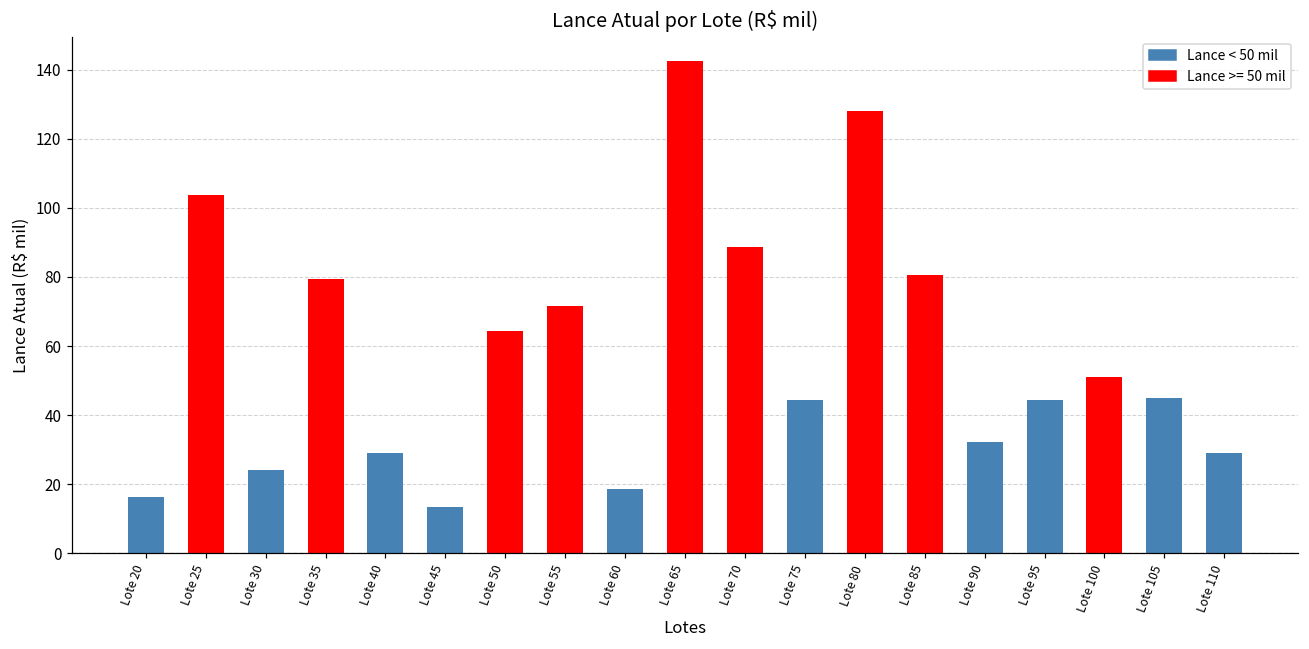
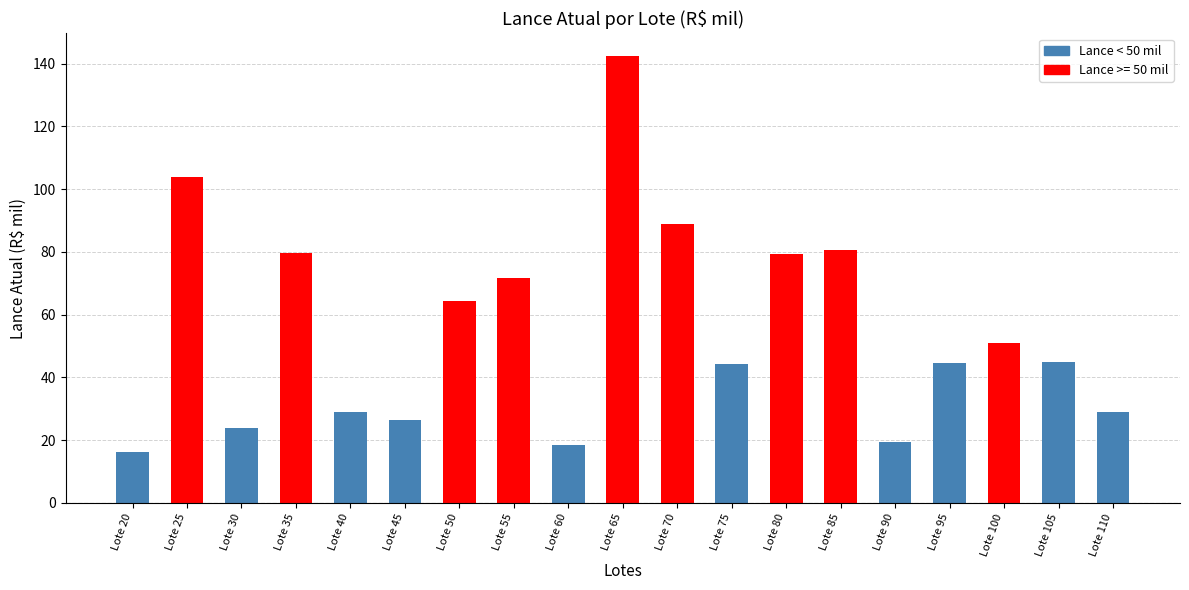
Lote 45: 13 -> 27
Lote 80: 128 -> 79
Lote 90: 32 -> 20
